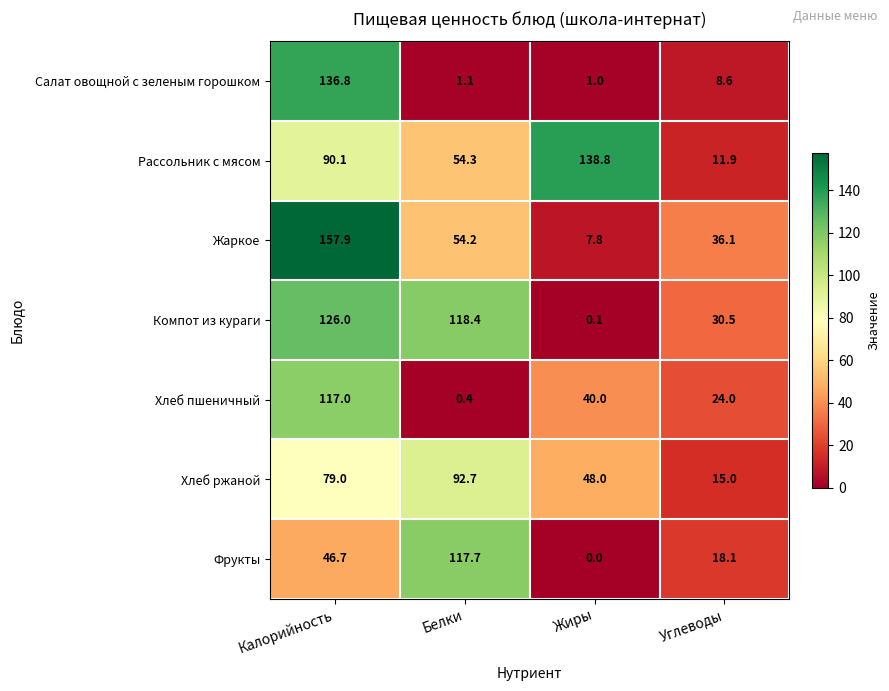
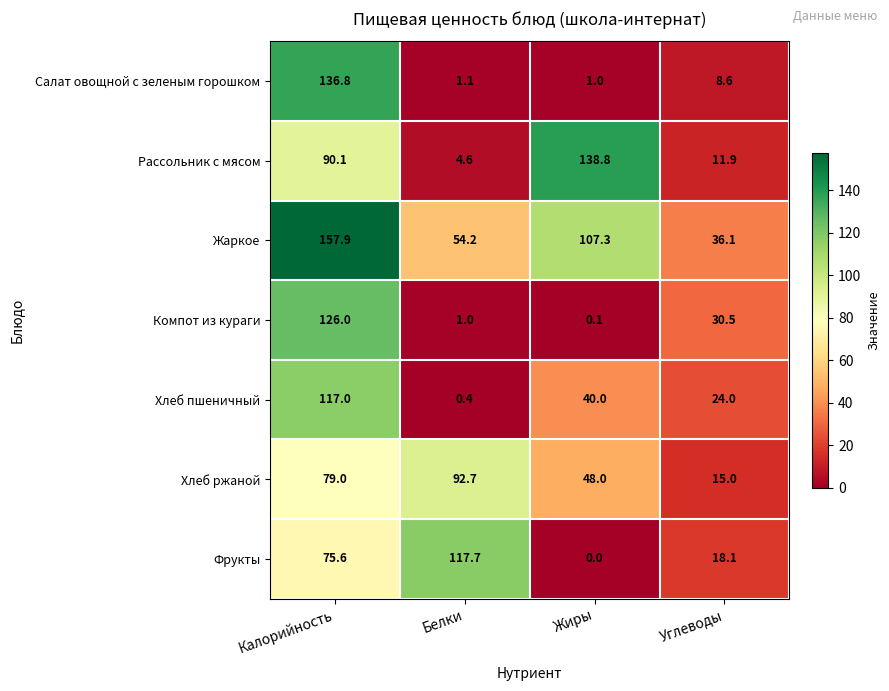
Рассольник с мясом, Белки: 54.3 -> 4.6
Жаркое, Жиры: 7.8 -> 107.3
Компот из кураги, Белки: 118.4 -> 1.0
Фрукты, Калорийность: 46.7 -> 75.6
